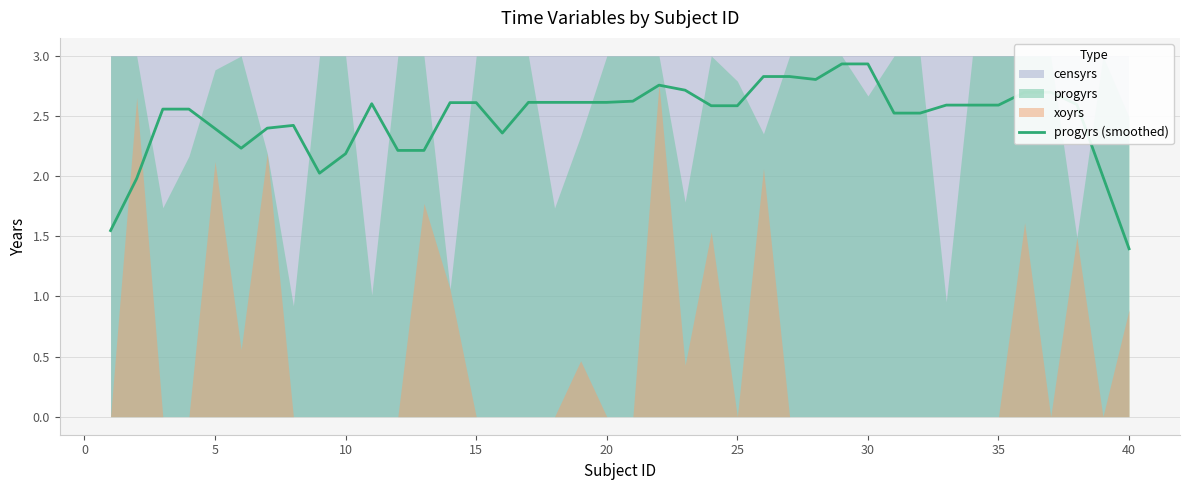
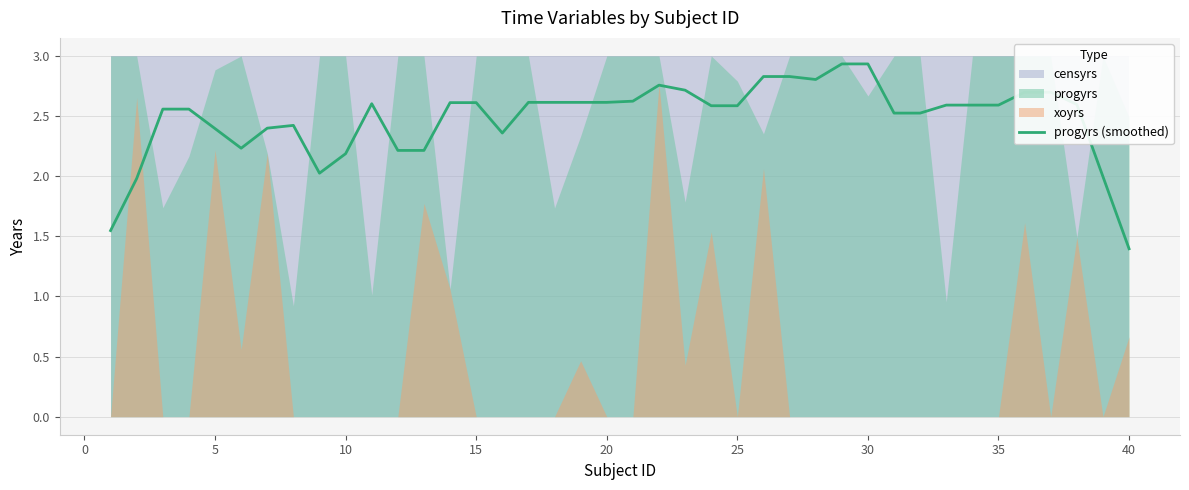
xoyrs, 5: 2.12 -> 2.22
xoyrs, 40: 0.89 -> 0.66
